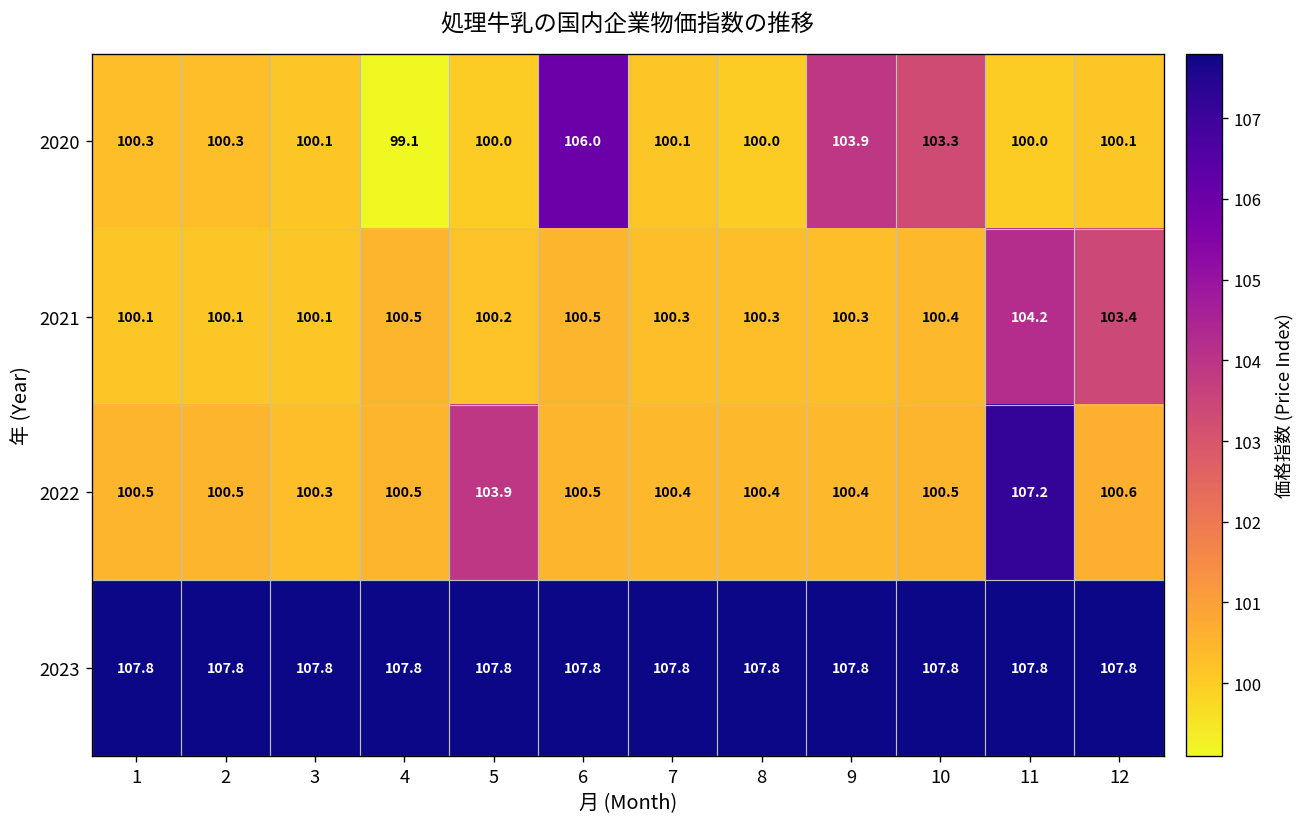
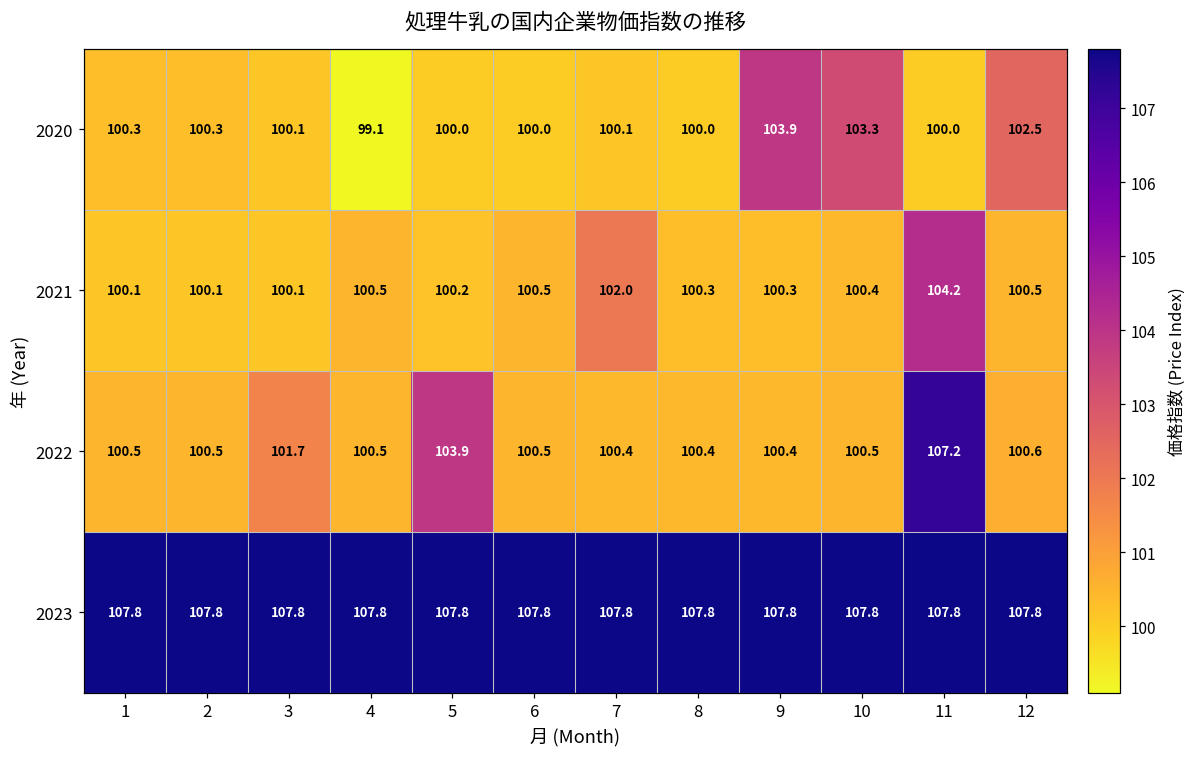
2020, 6: 106.0 -> 100.0
2020, 12: 100.1 -> 102.5
2021, 7: 100.3 -> 102.0
2021, 12: 103.4 -> 100.5
2022, 3: 100.3 -> 101.7
